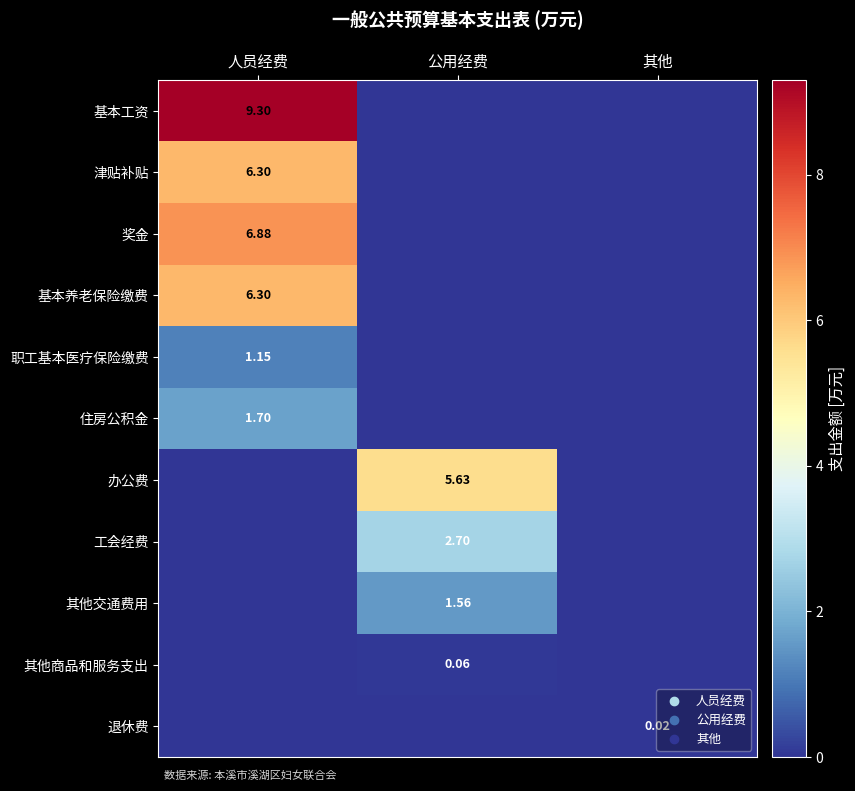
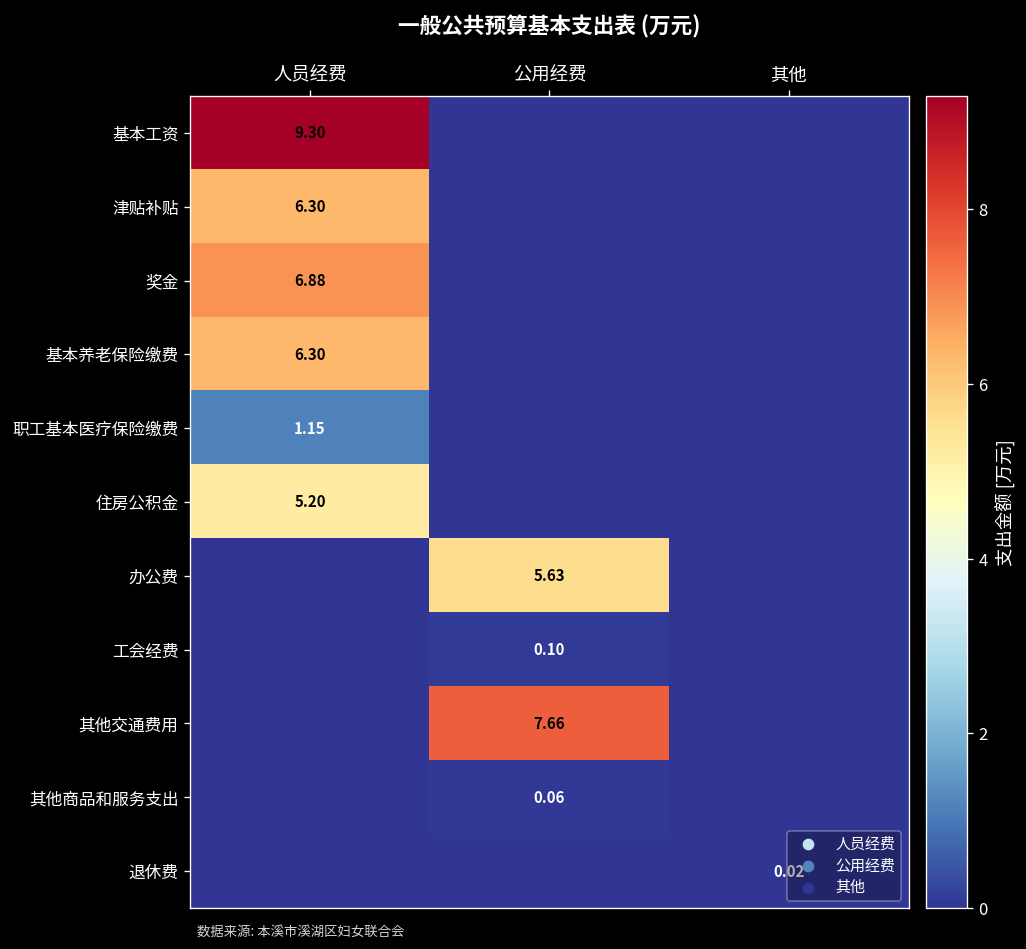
住房公积金, 人员经费: 1.70 -> 5.20
工会经费, 公用经费: 2.70 -> 0.10
其他交通费用, 公用经费: 1.56 -> 7.66
